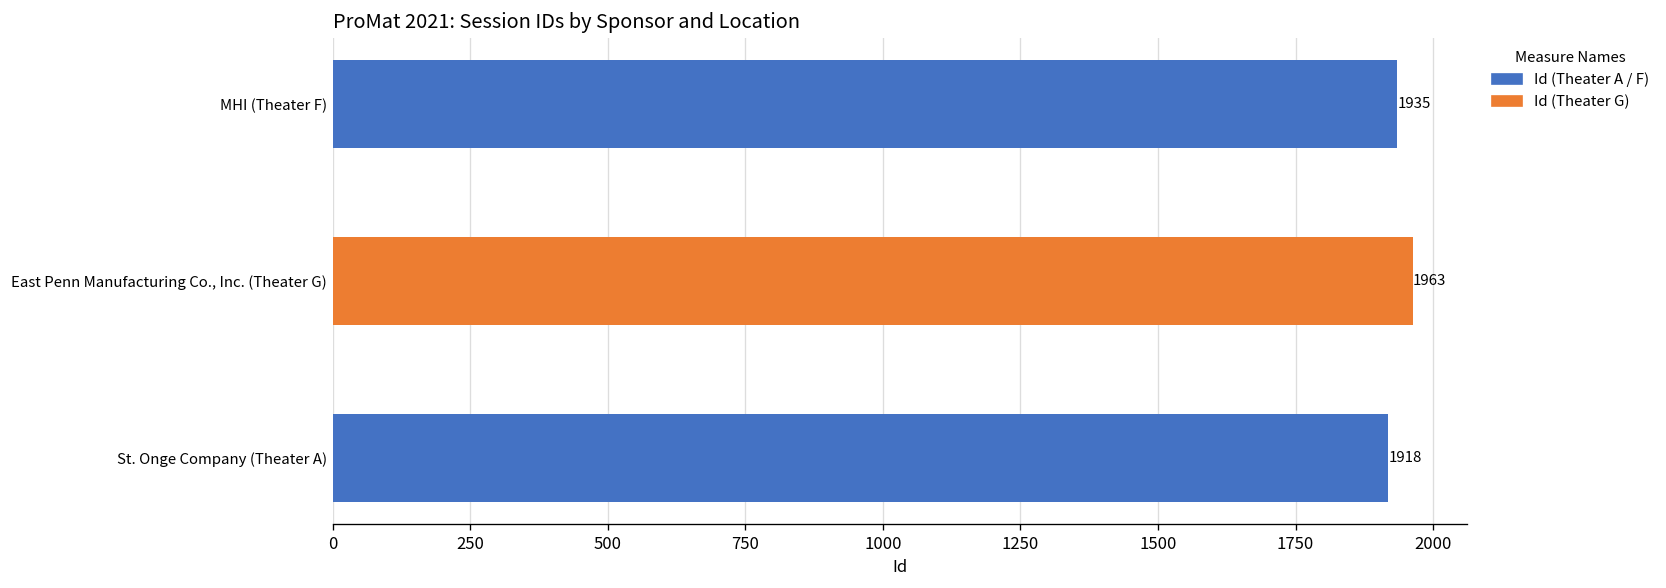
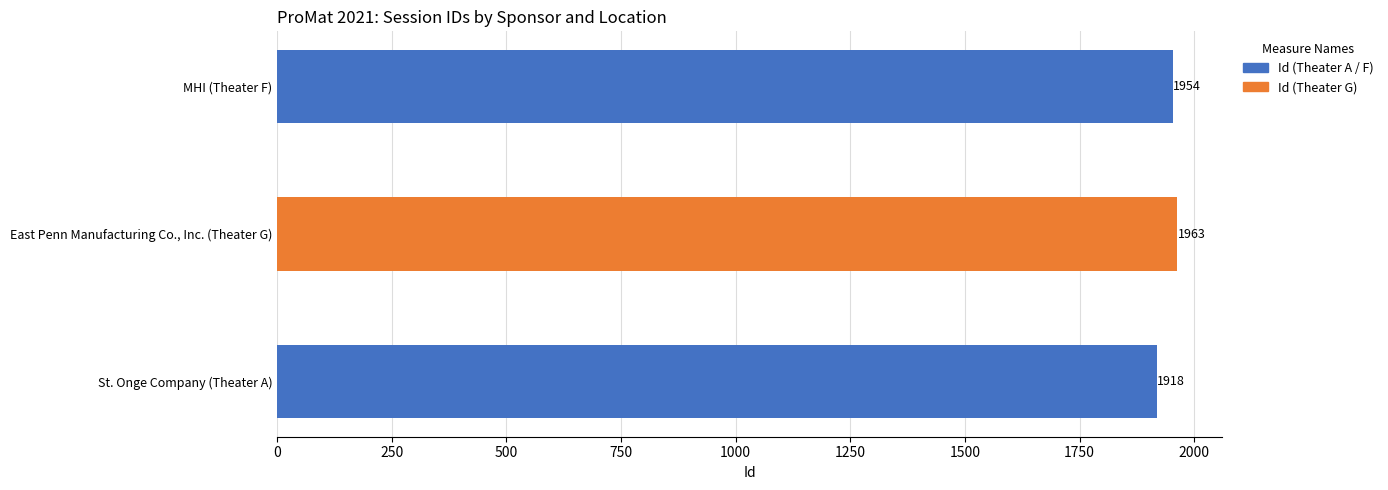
MHI (Theater F): 1935 -> 1954
